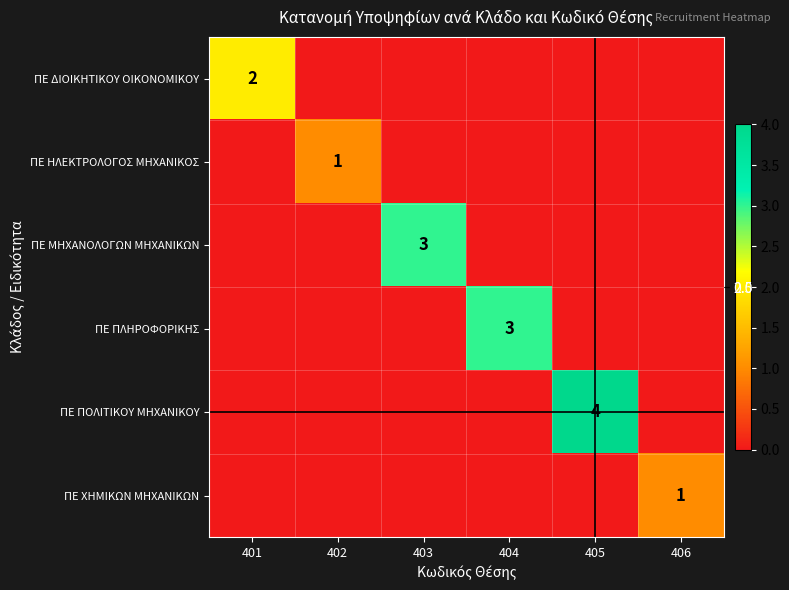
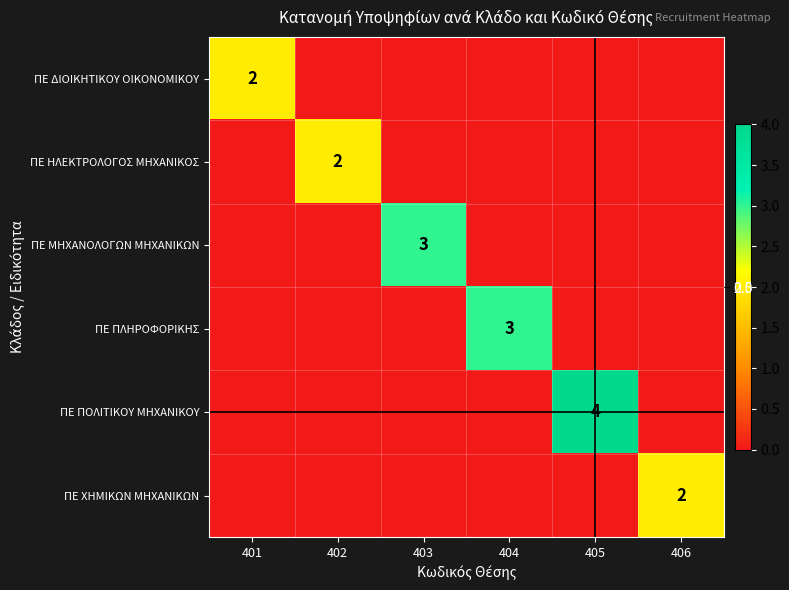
ΠΕ ΗΛΕΚΤΡΟΛΟΓΟΣ ΜΗΧΑΝΙΚΟΣ, 402: 1 -> 2
ΠΕ ΧΗΜΙΚΩΝ ΜΗΧΑΝΙΚΩΝ, 406: 1 -> 2
